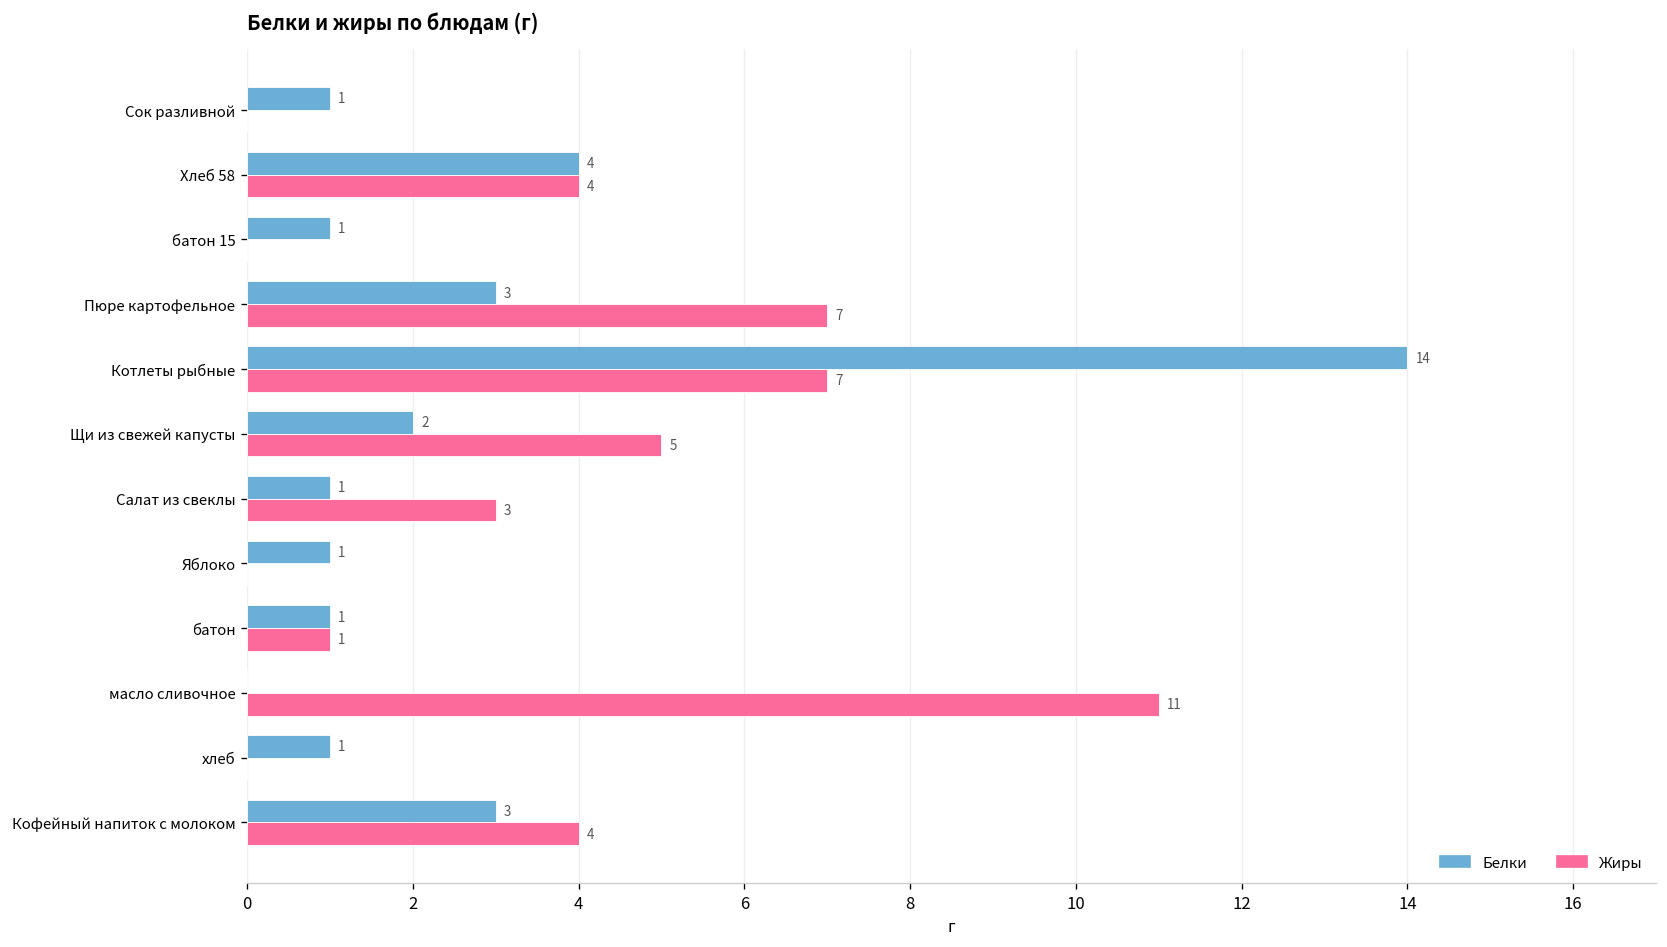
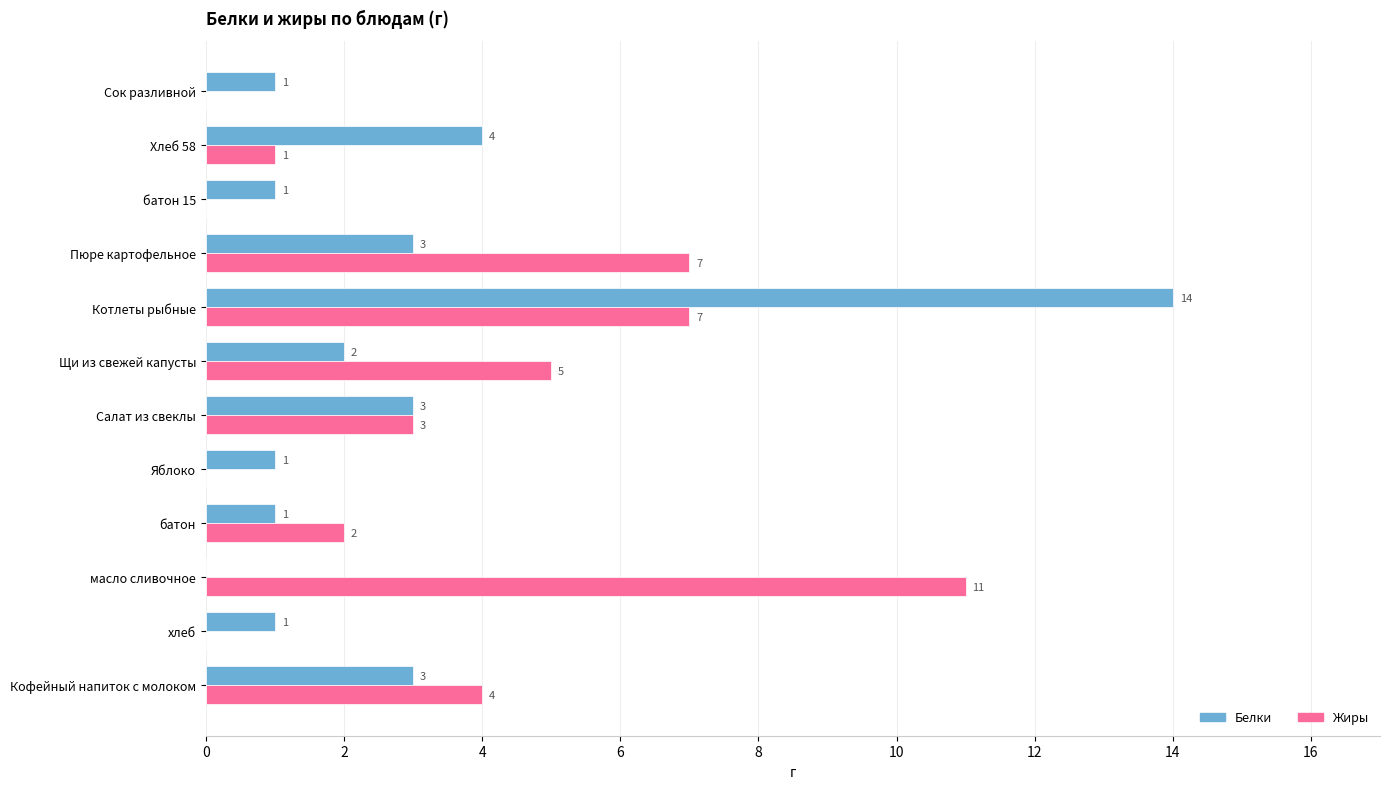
Жиры, Хлеб 58: 4 -> 1
Белки, Салат из свеклы: 1 -> 3
Жиры, батон: 1 -> 2
